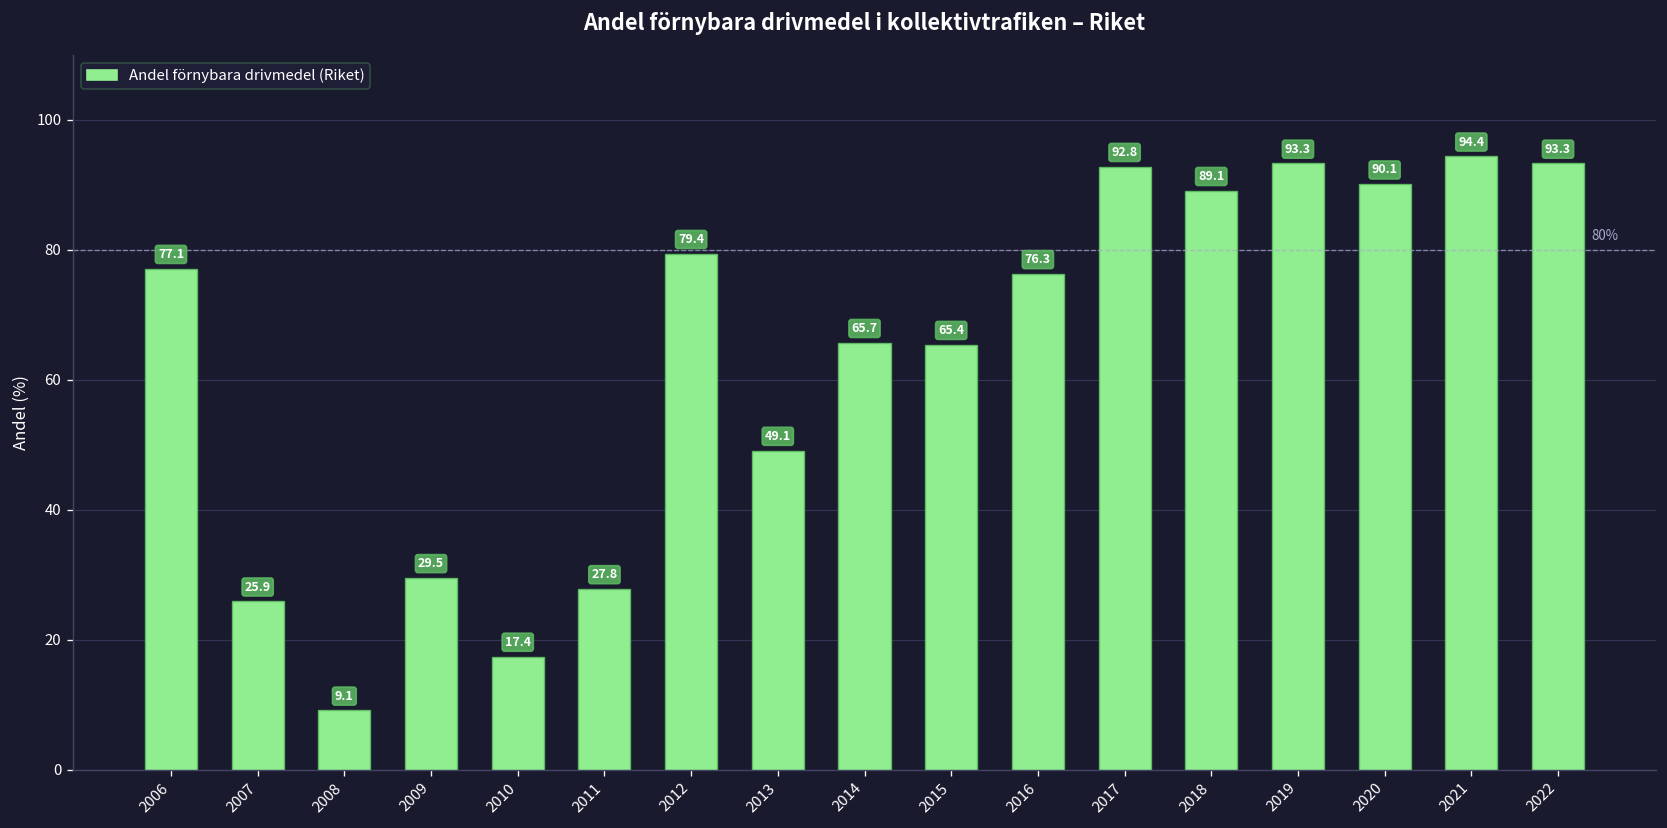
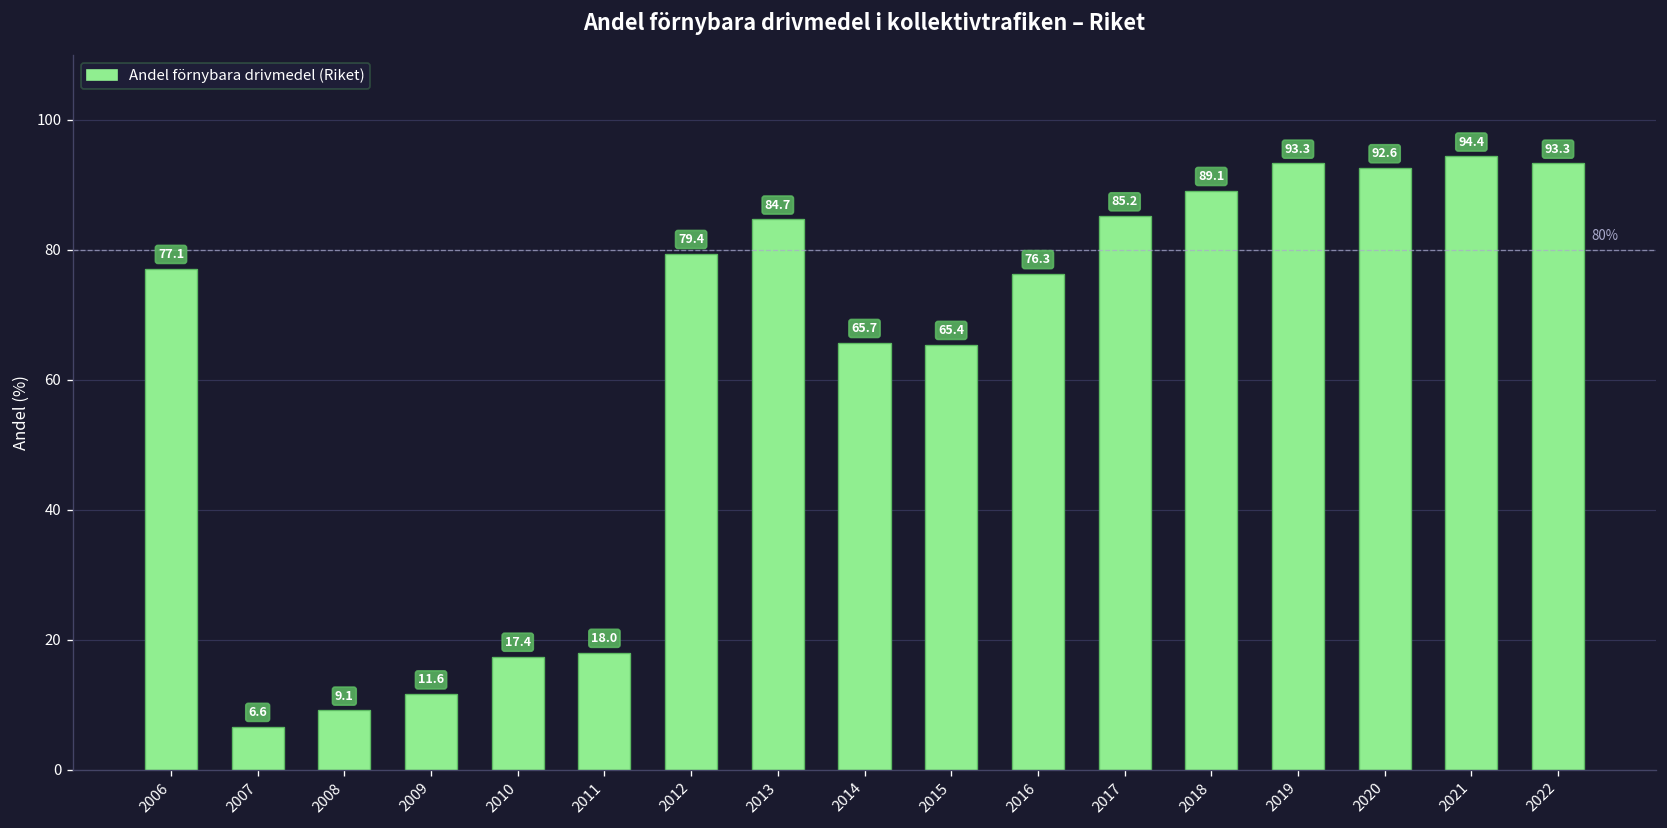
2007: 25.9 -> 6.6
2009: 29.5 -> 11.6
2011: 27.8 -> 18.0
2013: 49.1 -> 84.7
2017: 92.8 -> 85.2
2020: 90.1 -> 92.6
